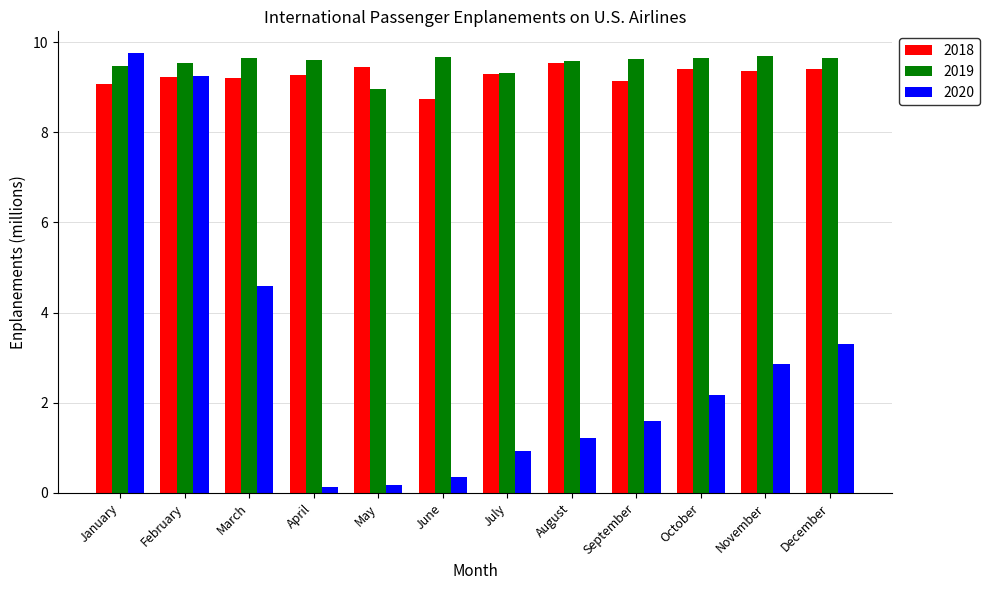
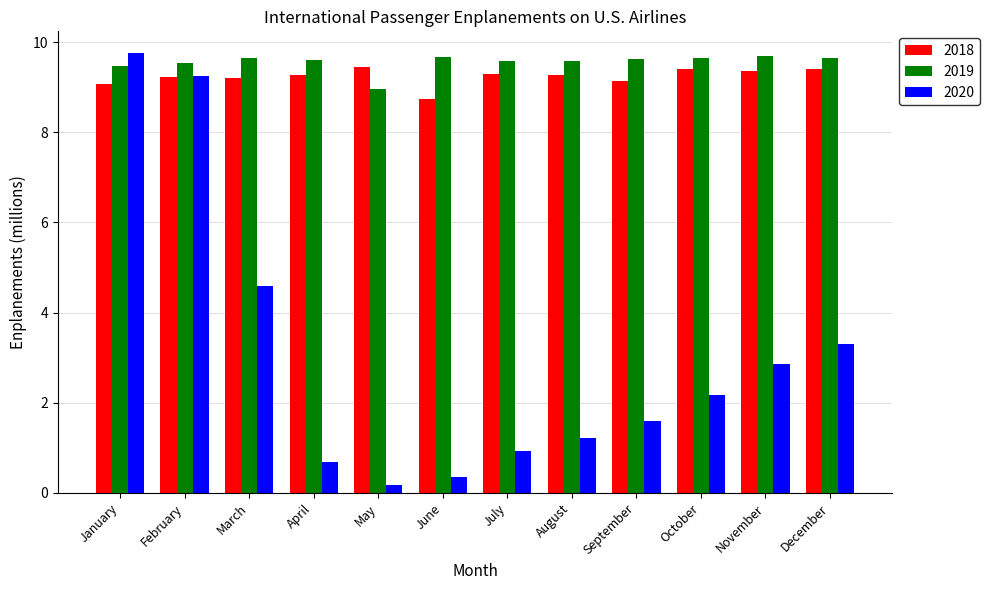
2020, April: 0.1 -> 0.7
2019, July: 9.3 -> 9.6
2018, August: 9.5 -> 9.3
